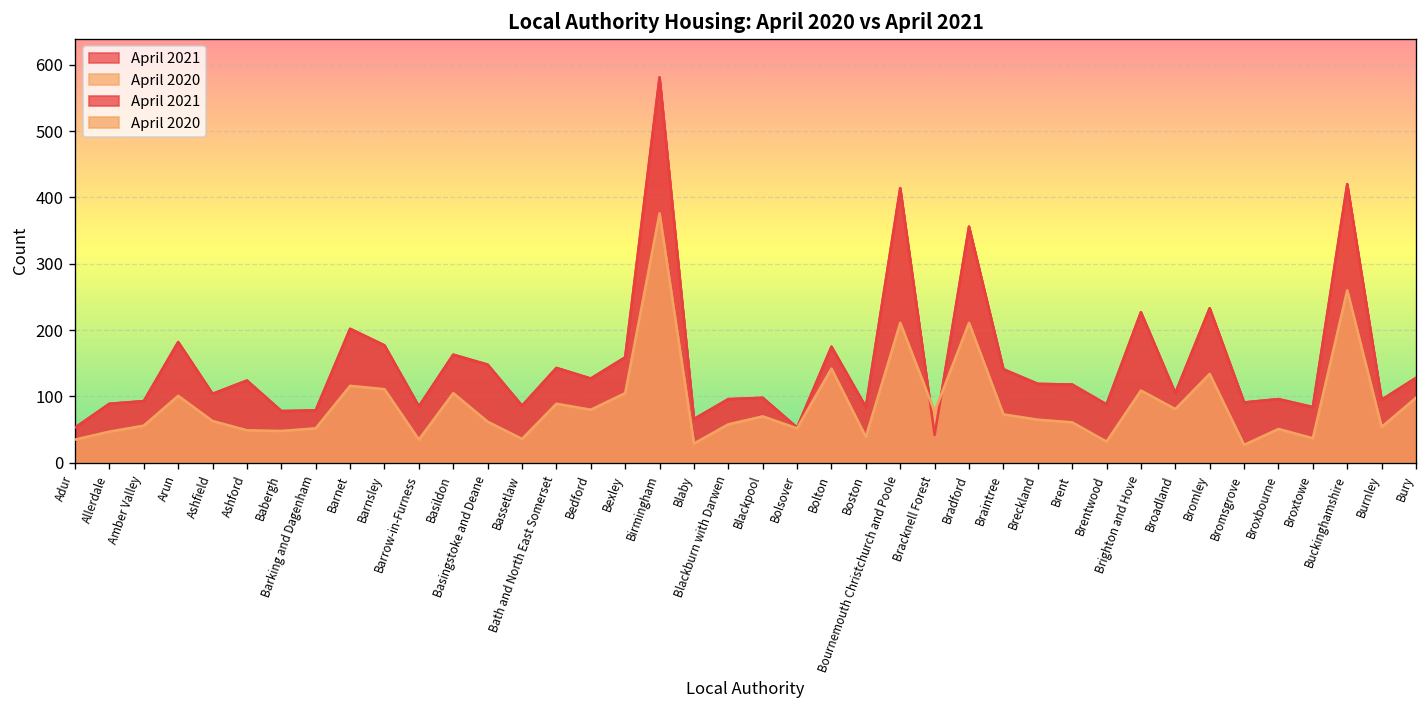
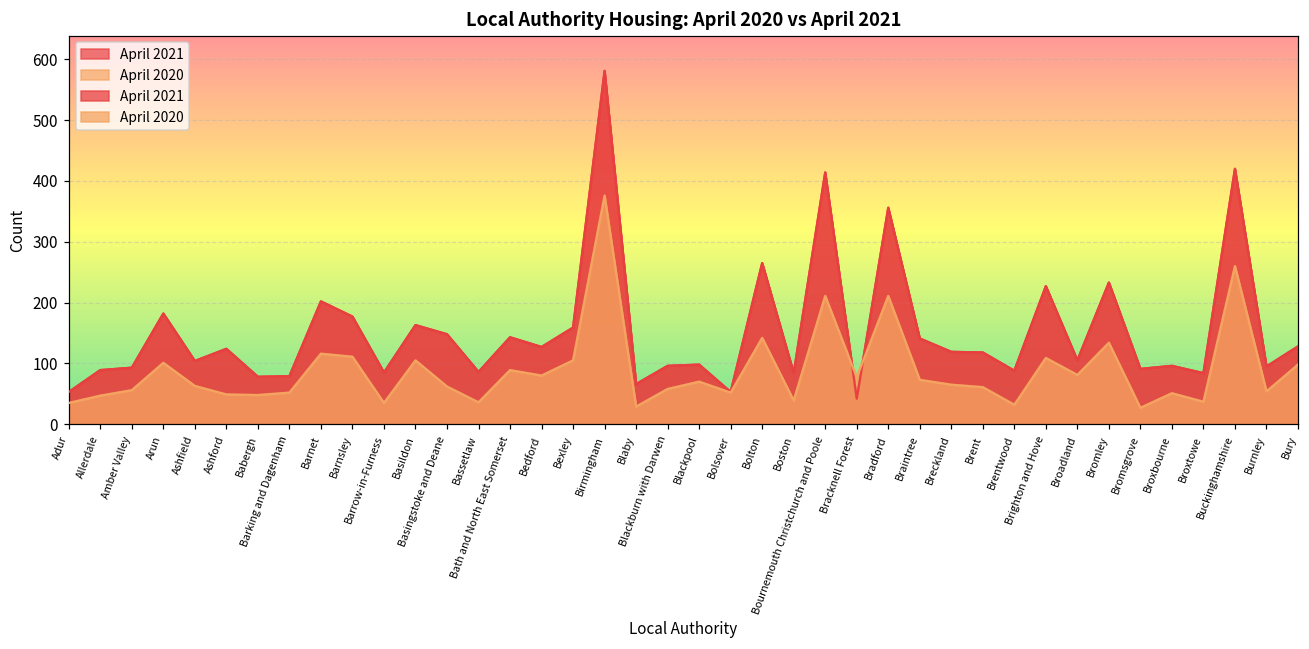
April 2021, Bolton: 180 -> 270
